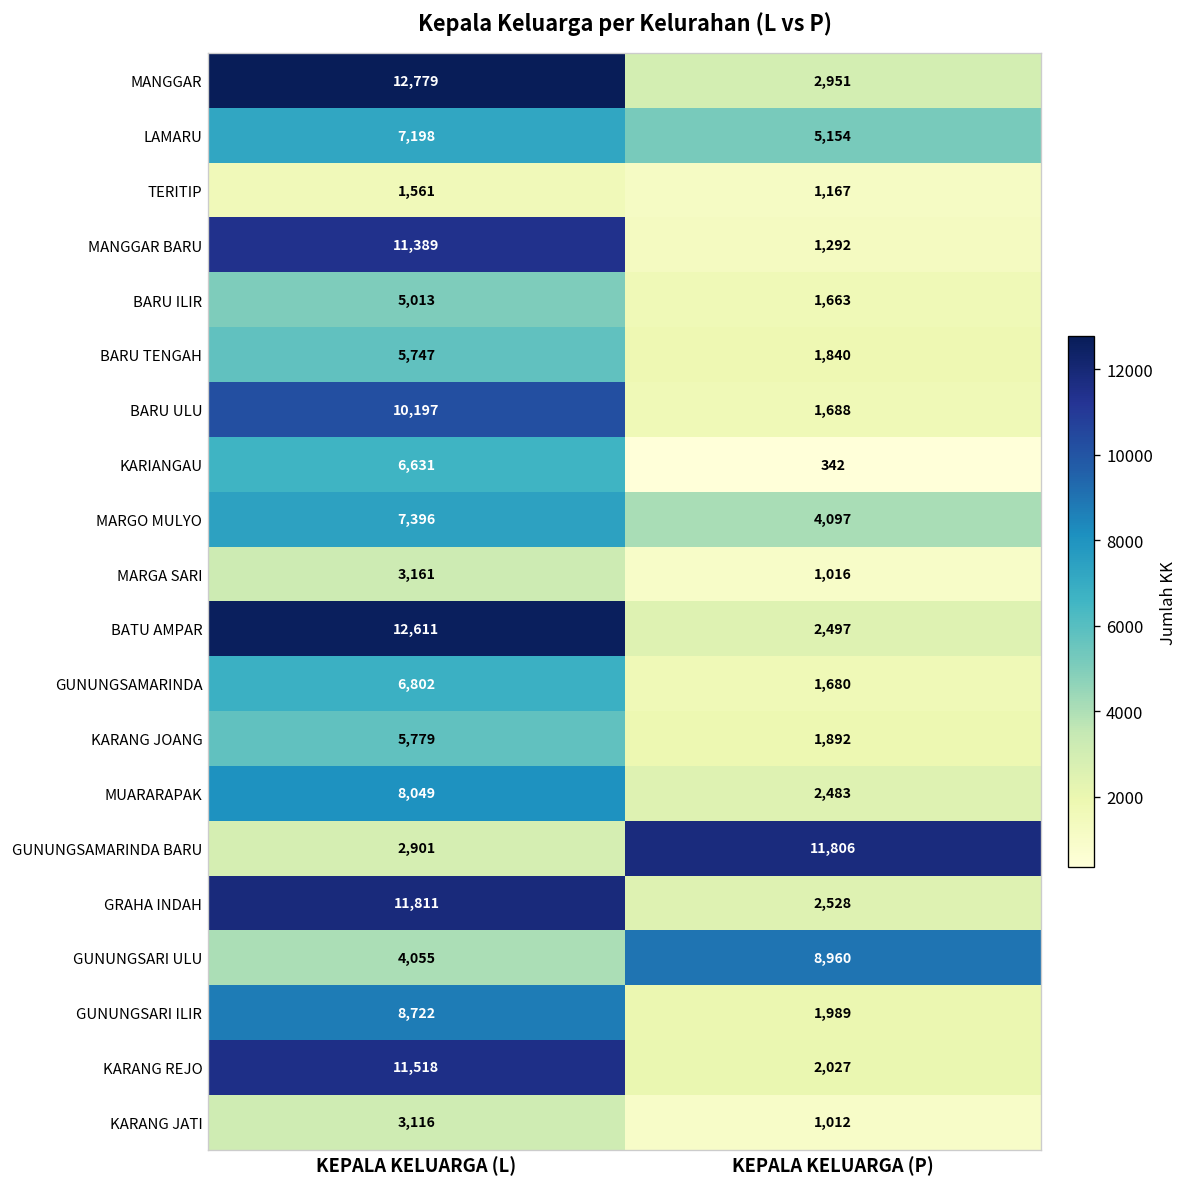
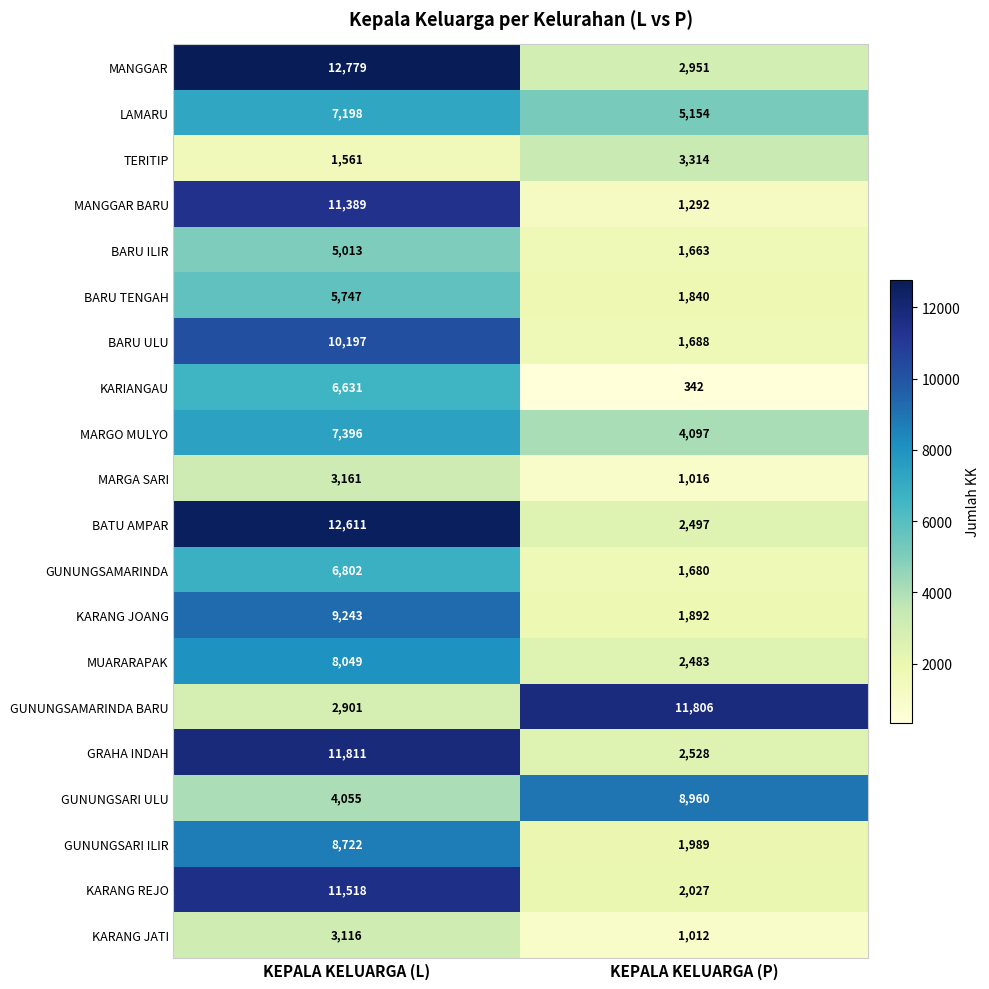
TERITIP, KEPALA KELUARGA (P): 1,167 -> 3,314
KARANG JOANG, KEPALA KELUARGA (L): 5,779 -> 9,243
